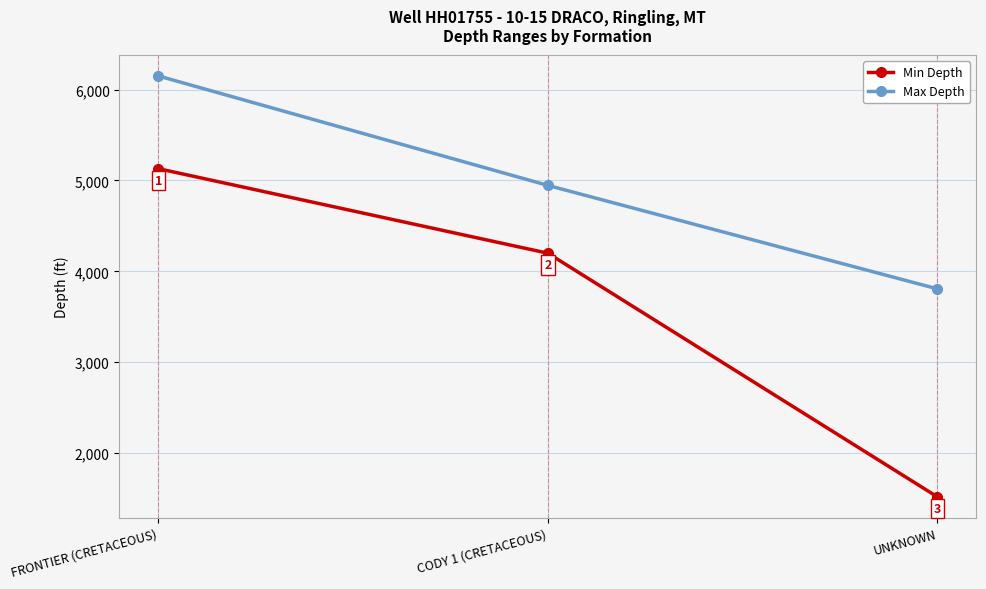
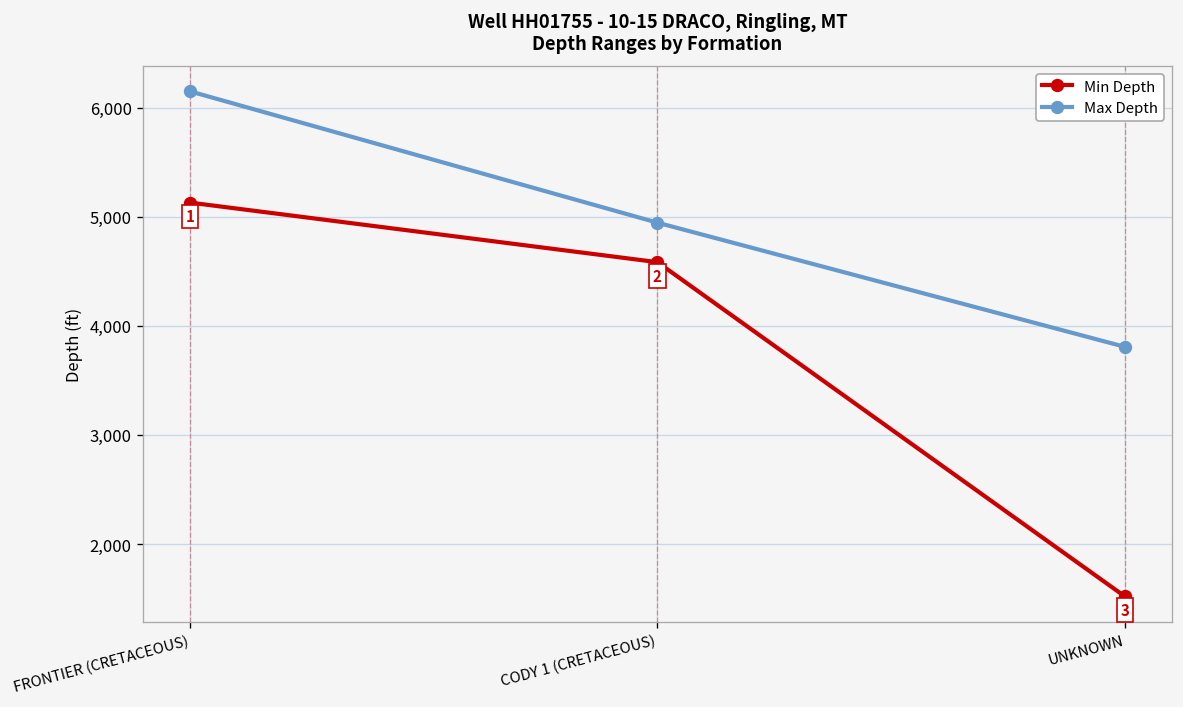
Min Depth, CODY 1 (CRETACEOUS): 4,200 -> 4,600
